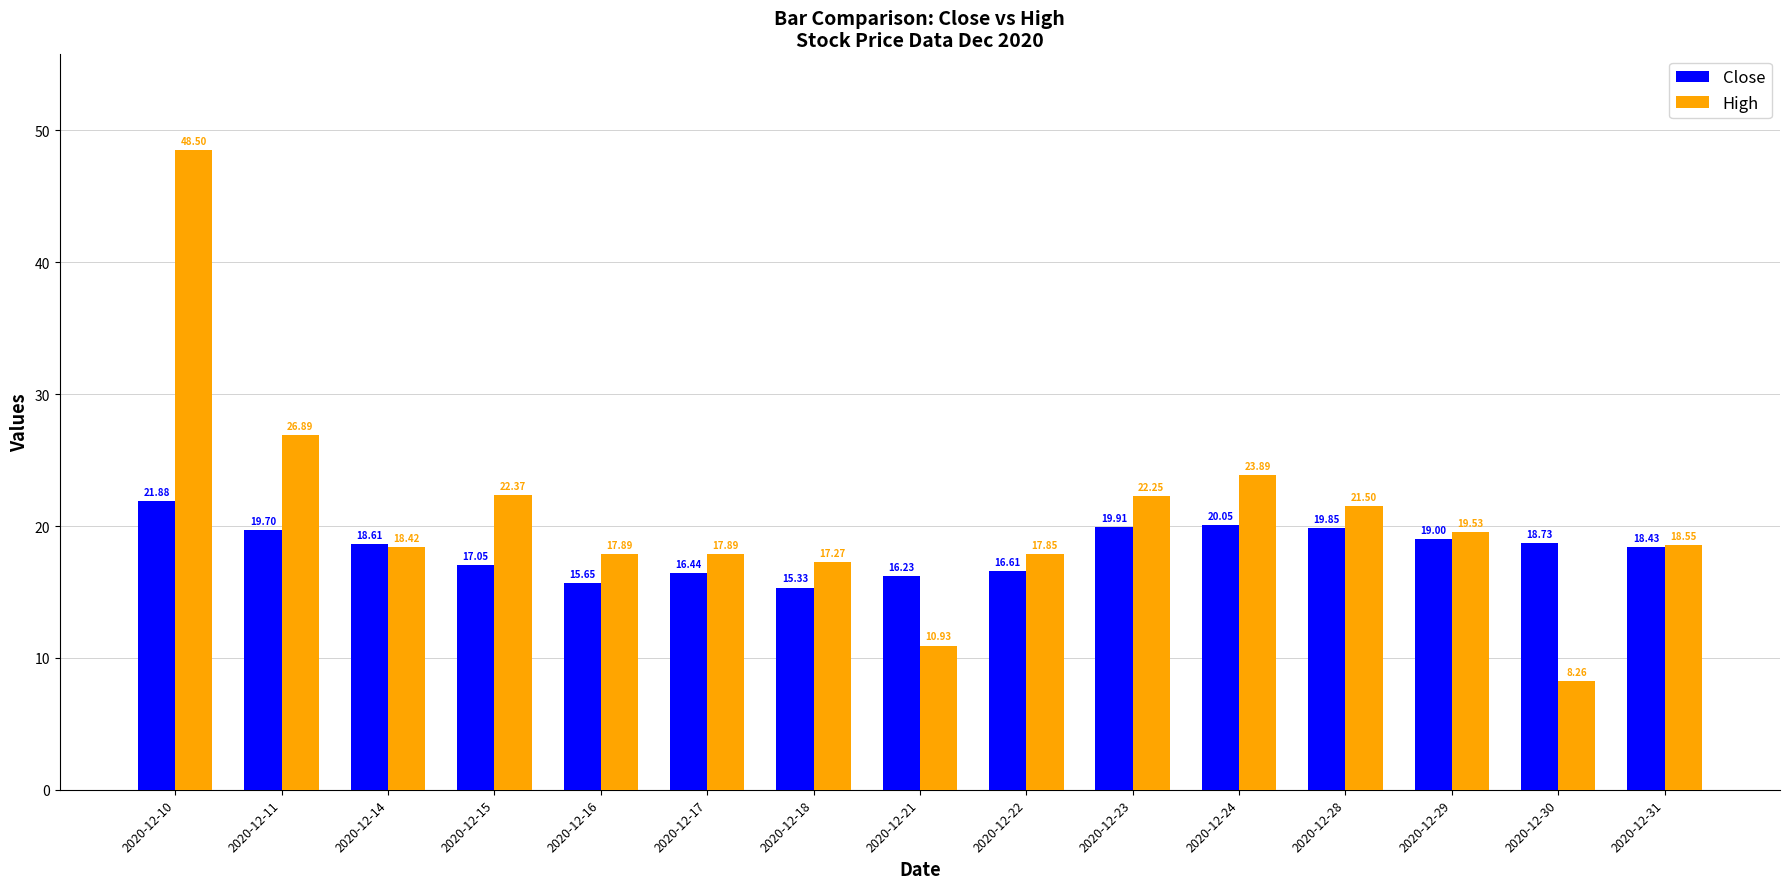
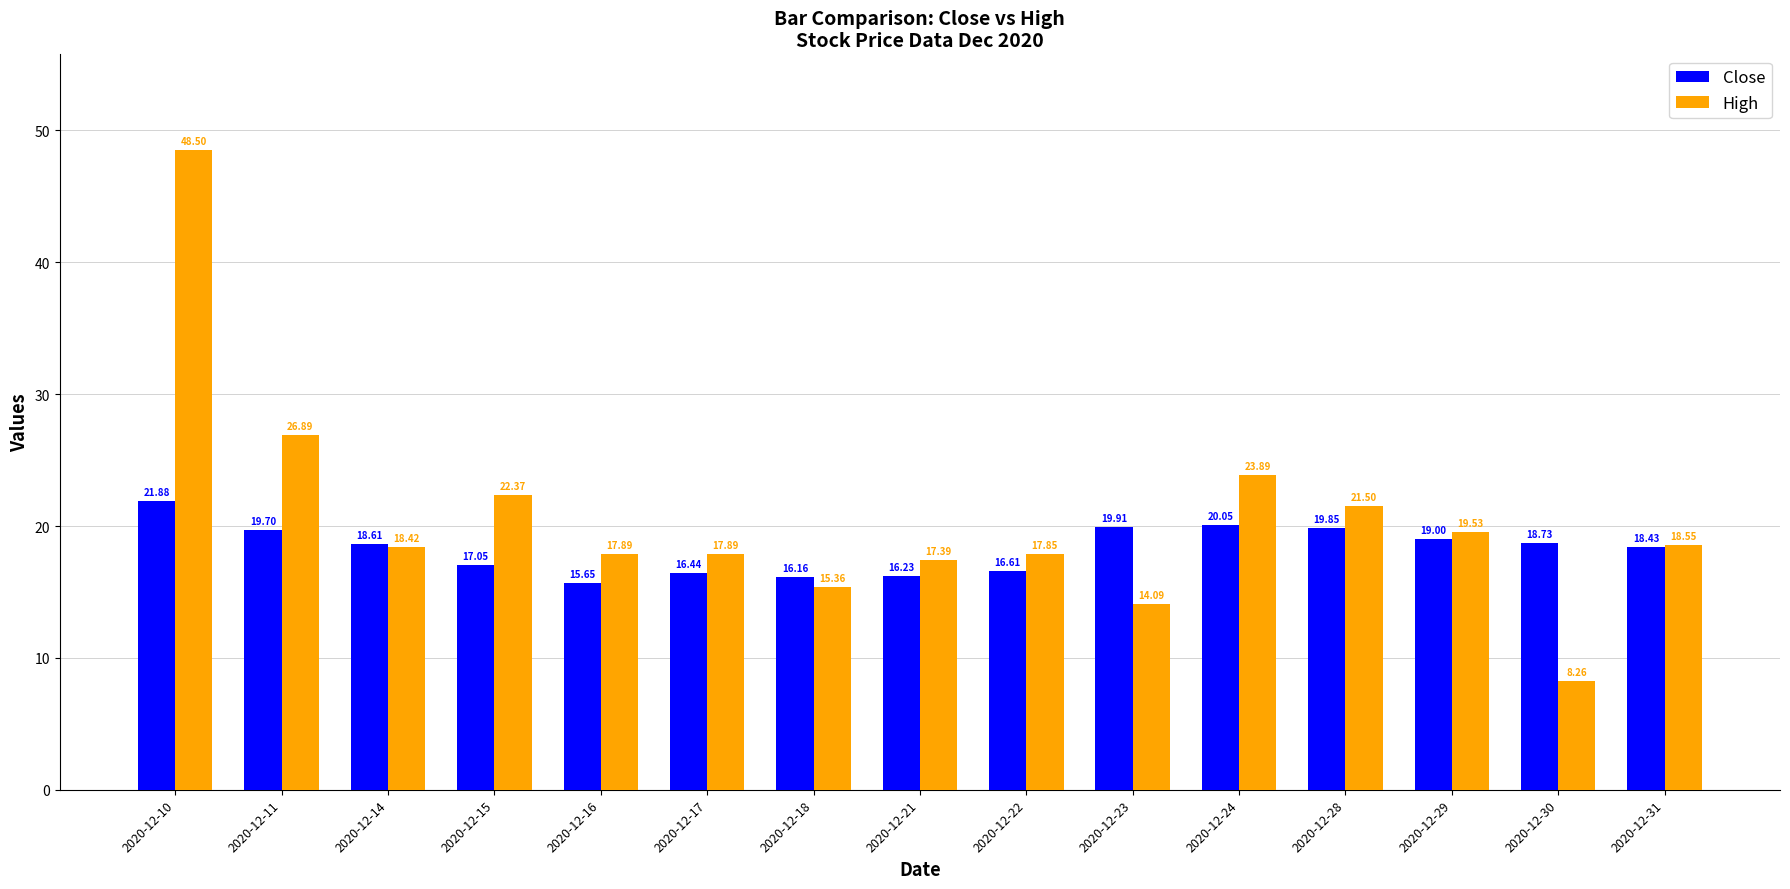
Close, 2020-12-18: 15.33 -> 16.16
High, 2020-12-18: 17.27 -> 15.36
High, 2020-12-21: 10.93 -> 17.39
High, 2020-12-23: 22.25 -> 14.09
